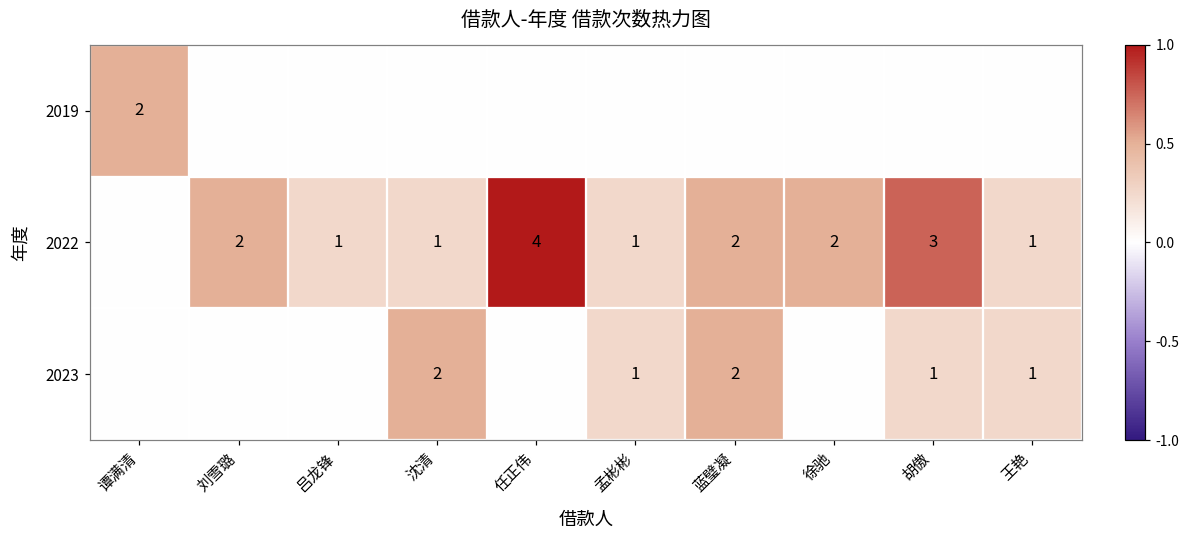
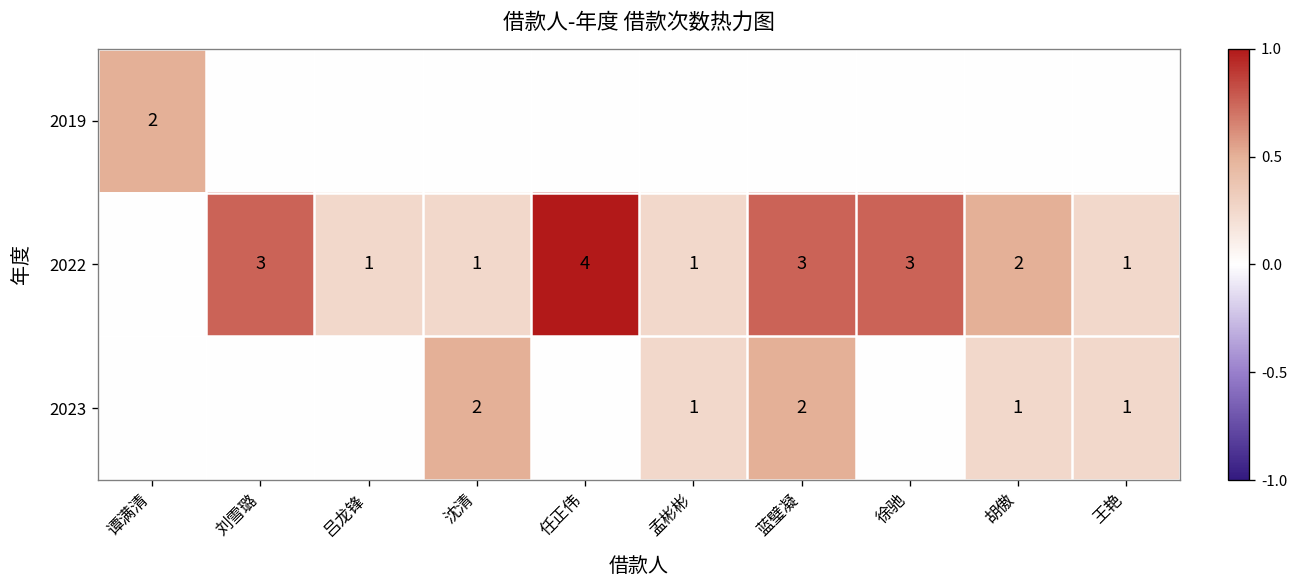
2022, 刘雪璐: 2 -> 3
2022, 蓝璧凝: 2 -> 3
2022, 徐驰: 2 -> 3
2022, 胡傲: 3 -> 2
